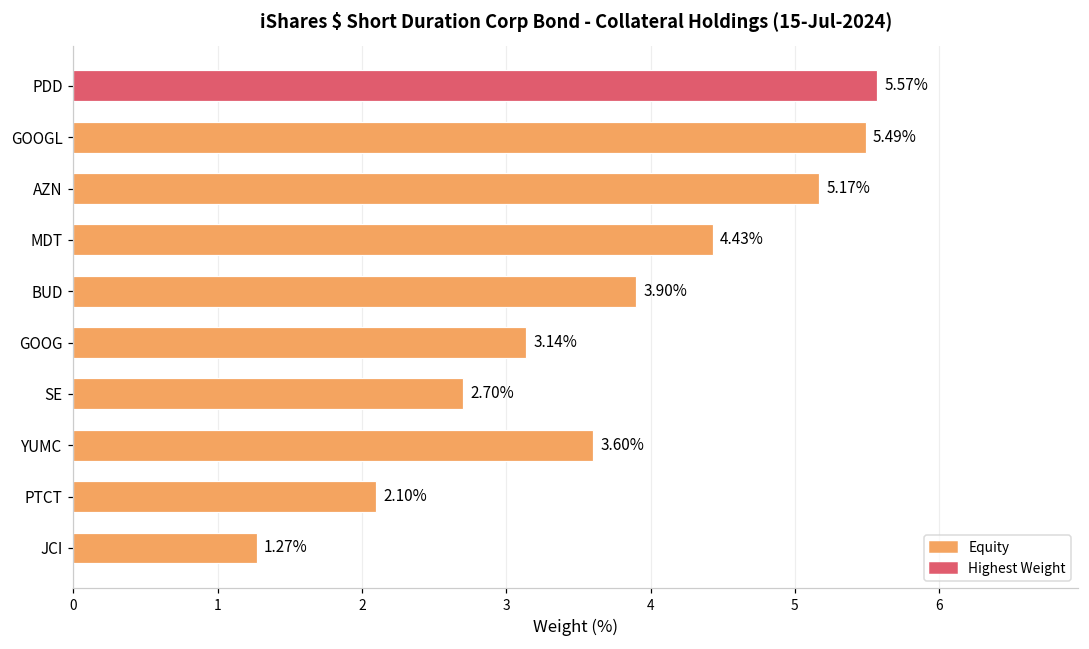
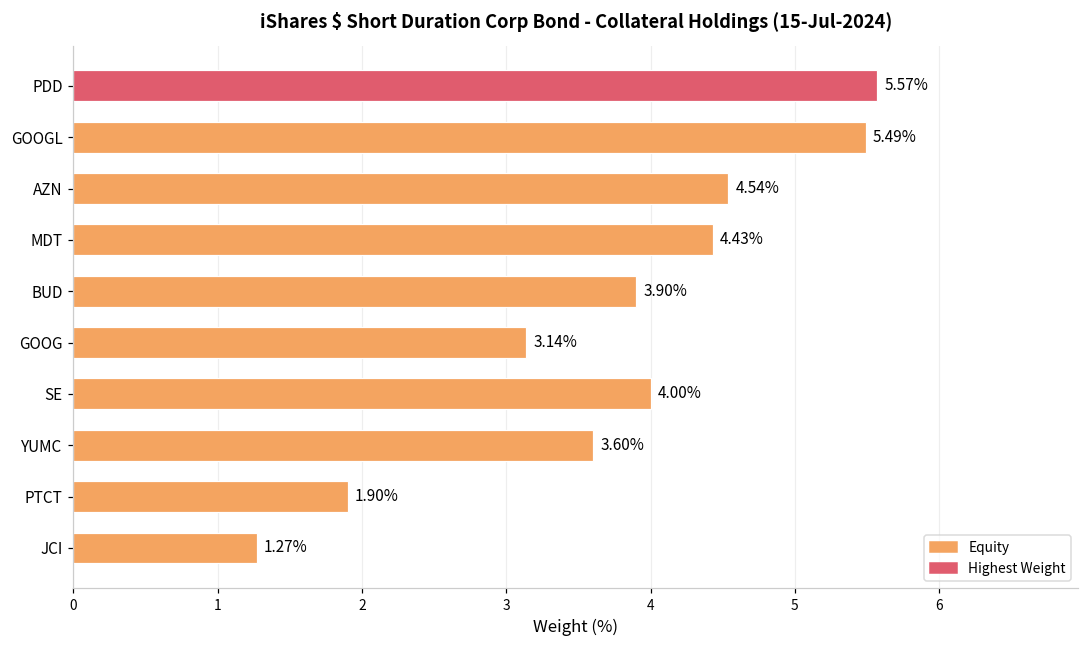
AZN: 5.17% -> 4.54%
SE: 2.70% -> 4.00%
PTCT: 2.10% -> 1.90%
